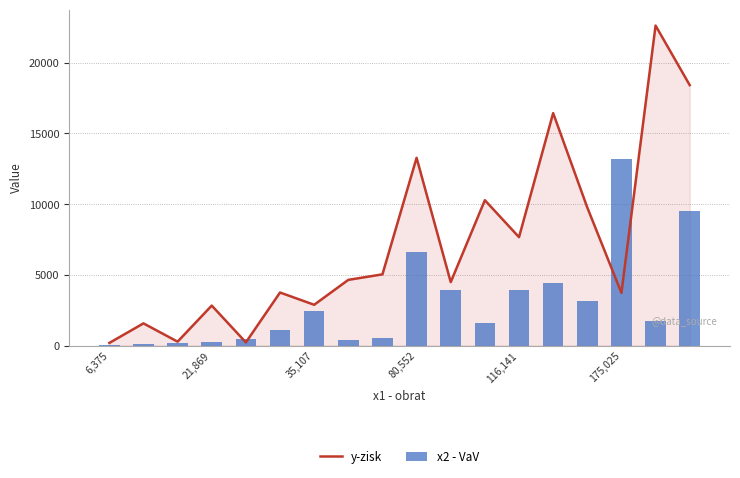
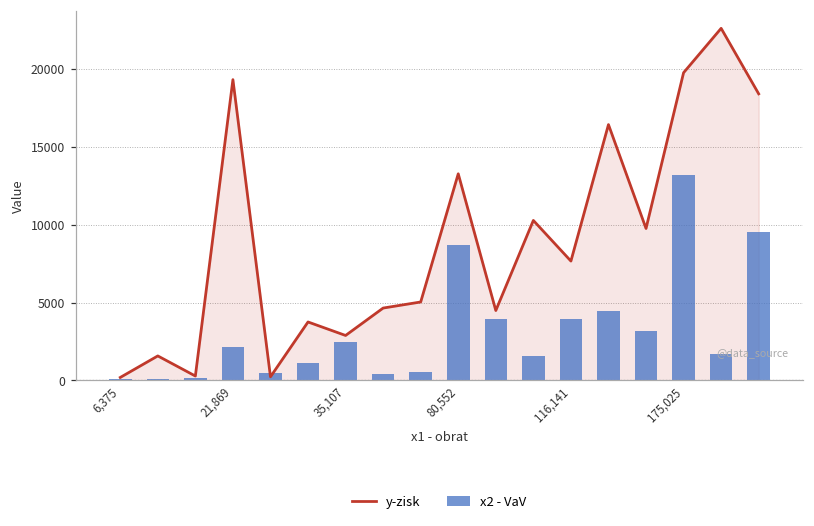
y-zisk, 21,869: 2800 -> 19300
x2 - VaV, 21,869: 300 -> 2100
x2 - VaV, 80,552: 6600 -> 8700
y-zisk, 175,025: 3700 -> 19800
